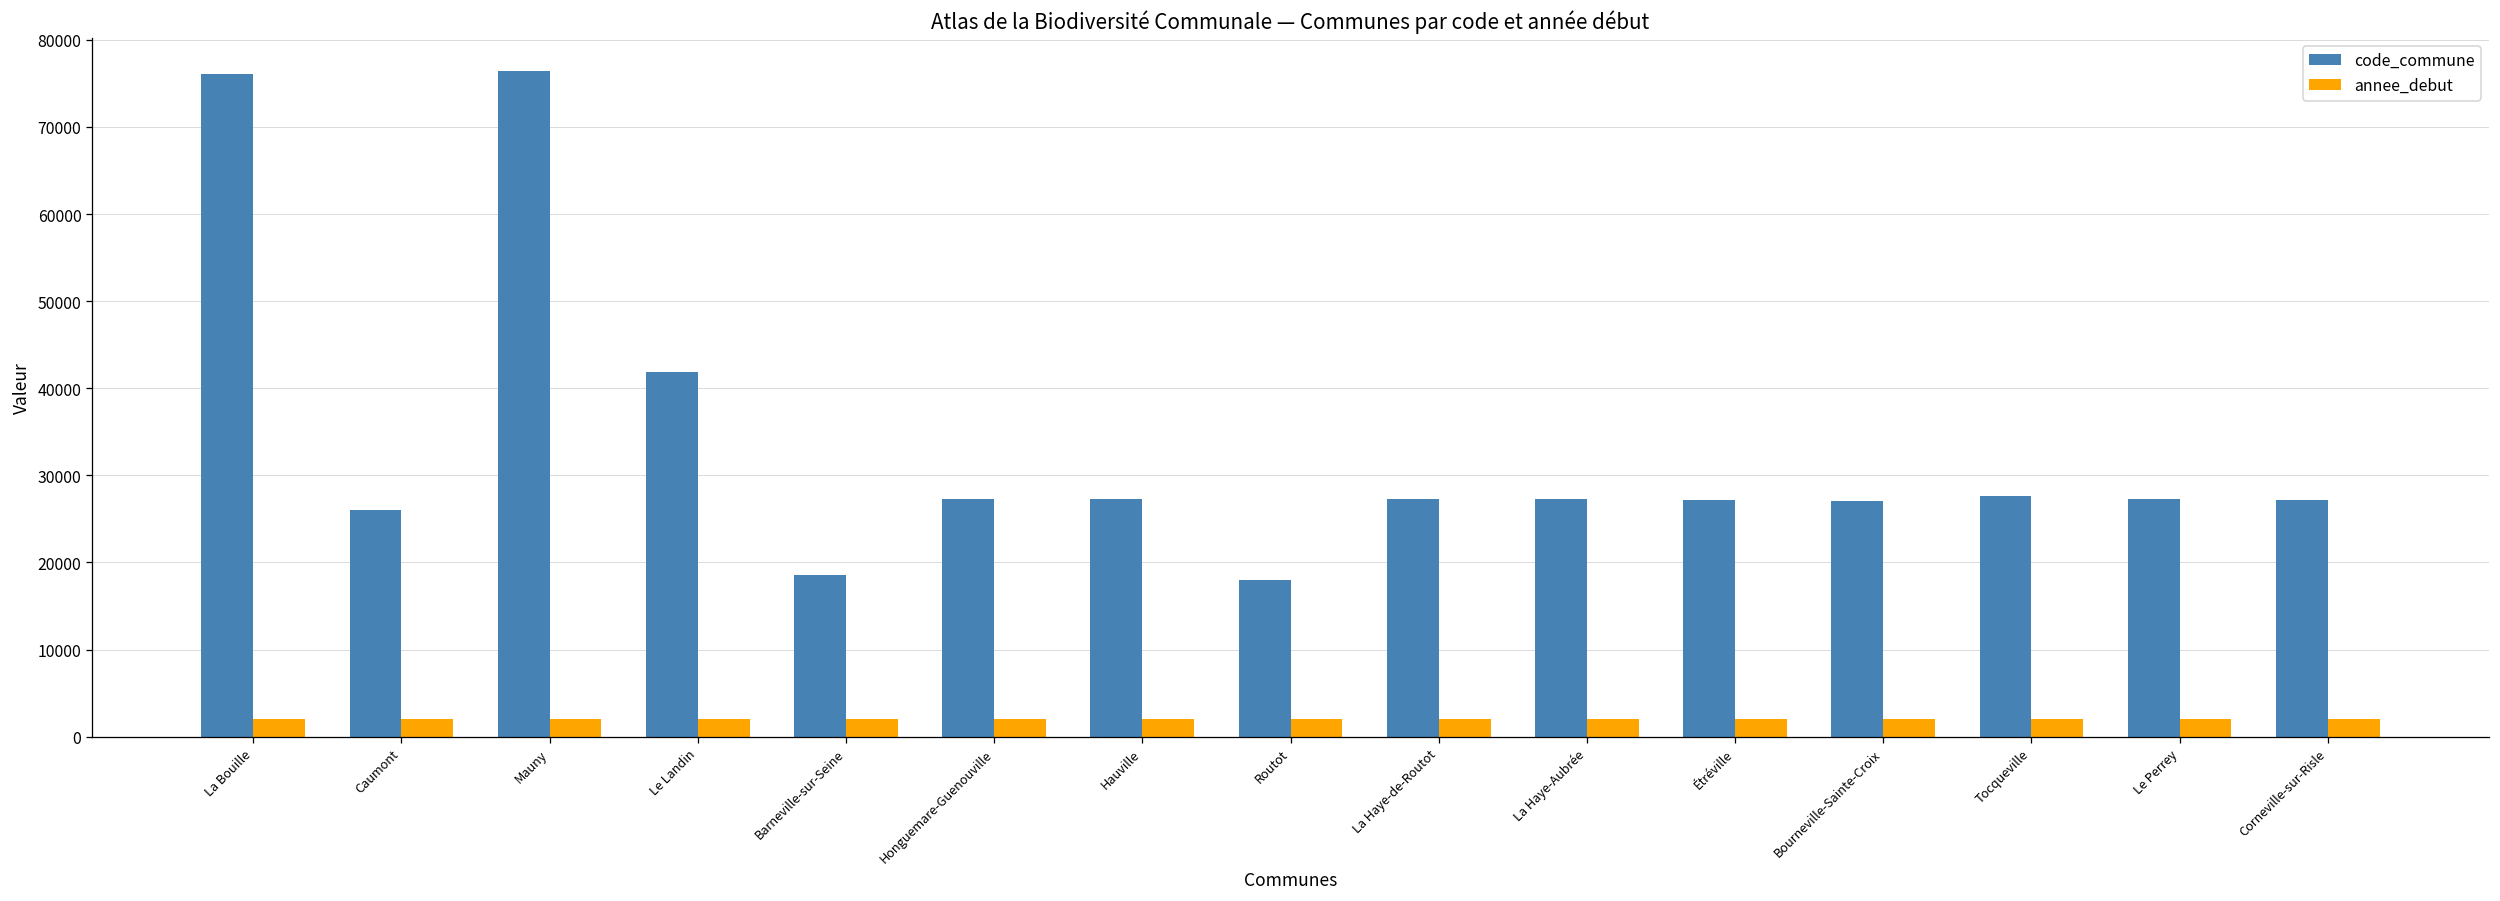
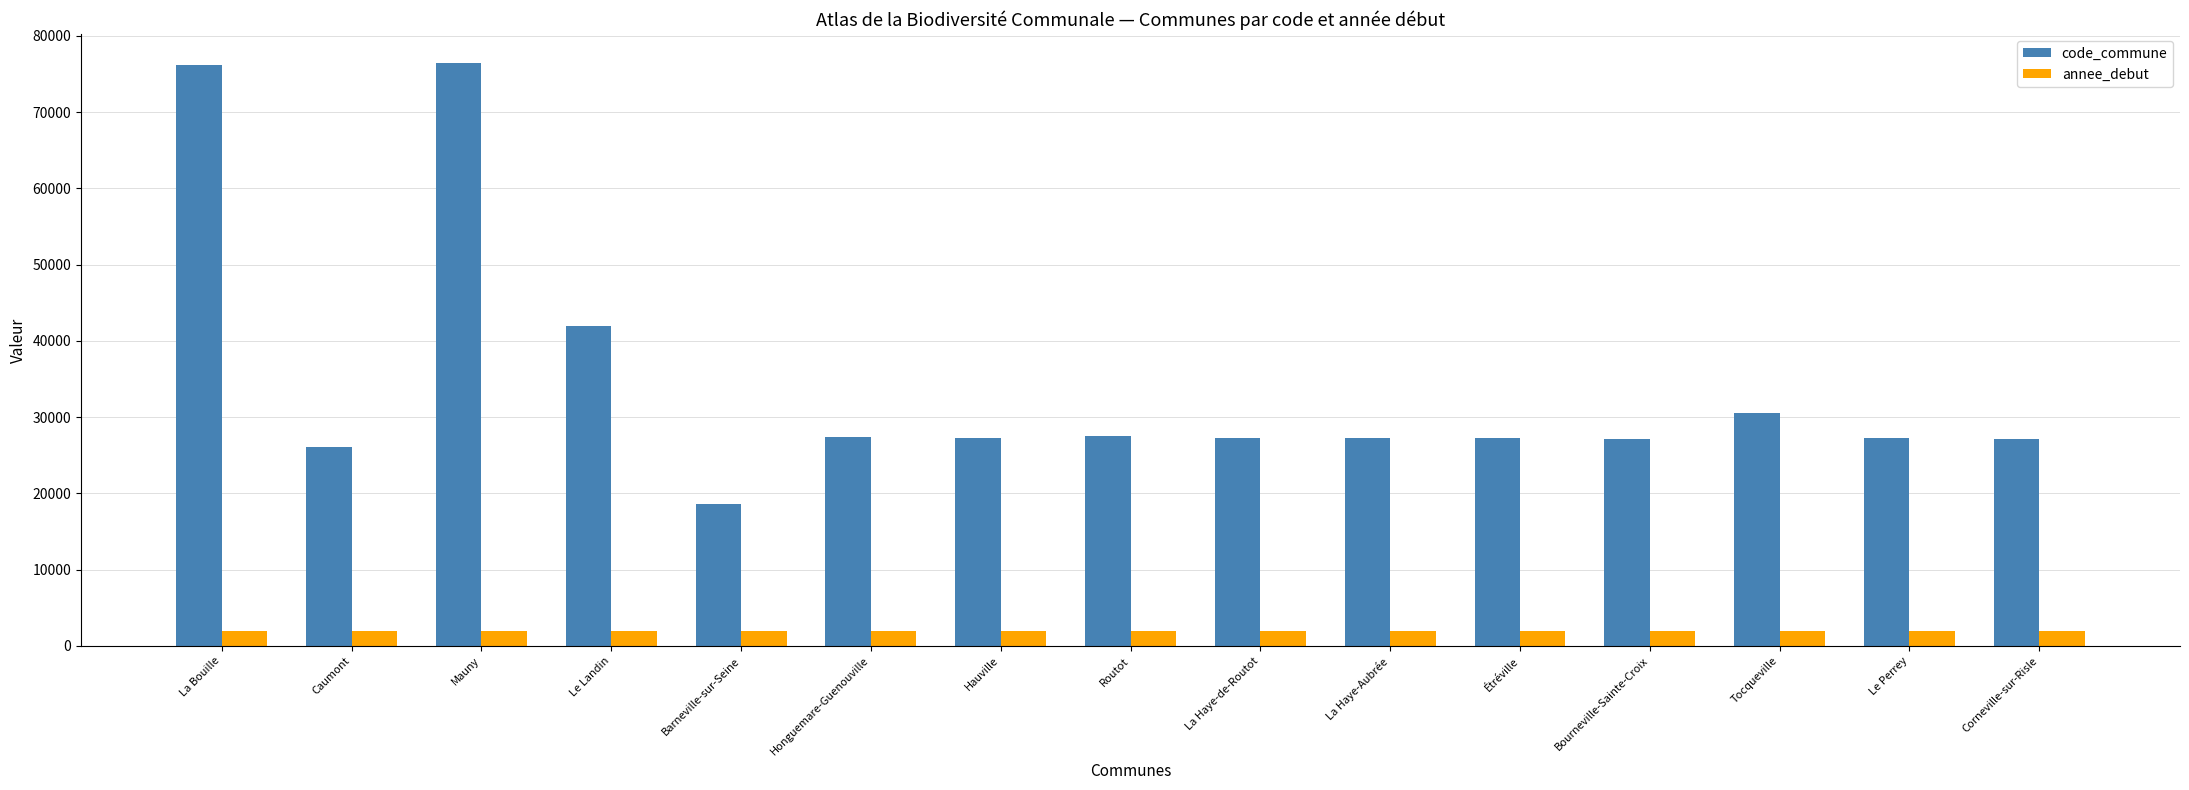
code_commune, Routot: 18000 -> 28000
code_commune, Tocqueville: 28000 -> 31000
